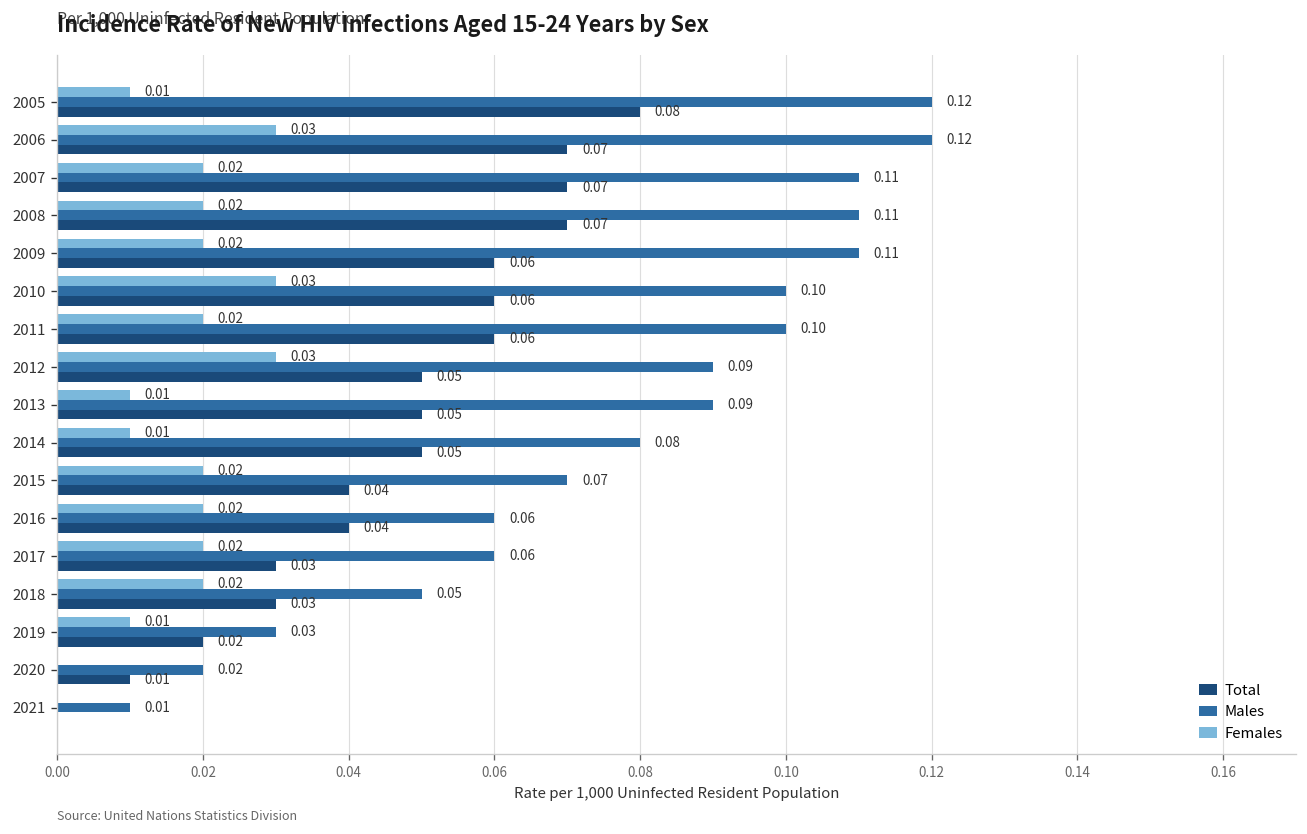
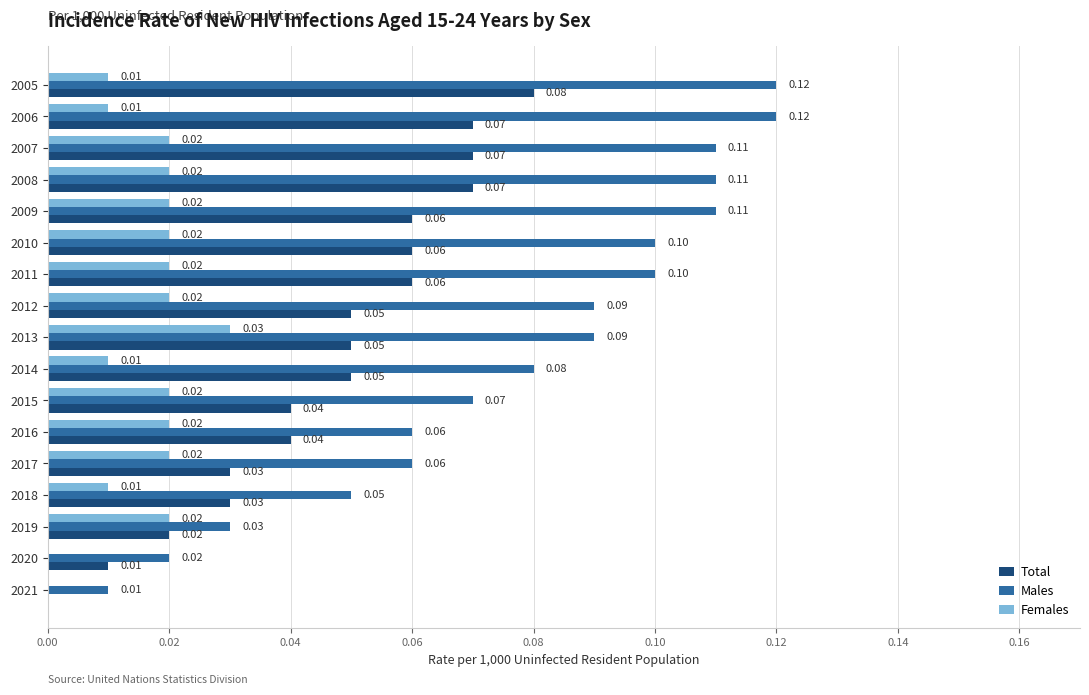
Females, 2006: 0.03 -> 0.01
Females, 2010: 0.03 -> 0.02
Females, 2012: 0.03 -> 0.02
Females, 2013: 0.01 -> 0.03
Females, 2018: 0.02 -> 0.01
Females, 2019: 0.01 -> 0.02
